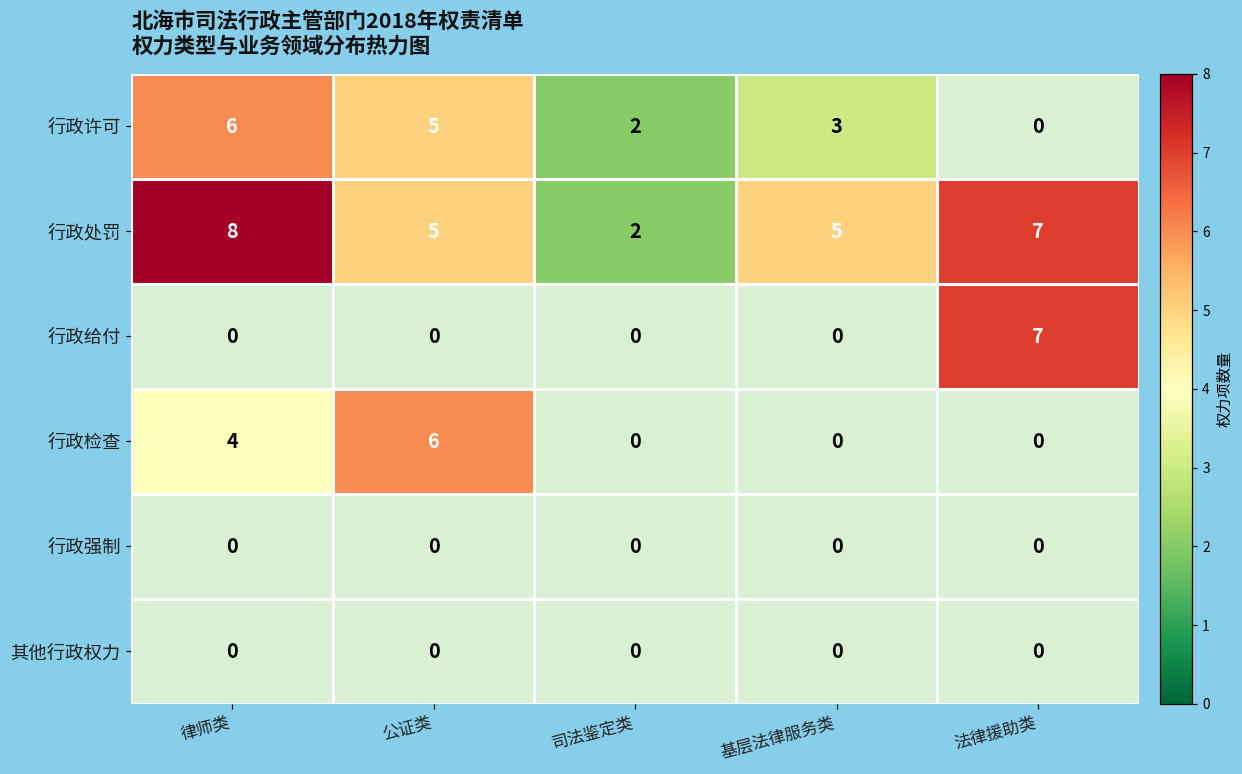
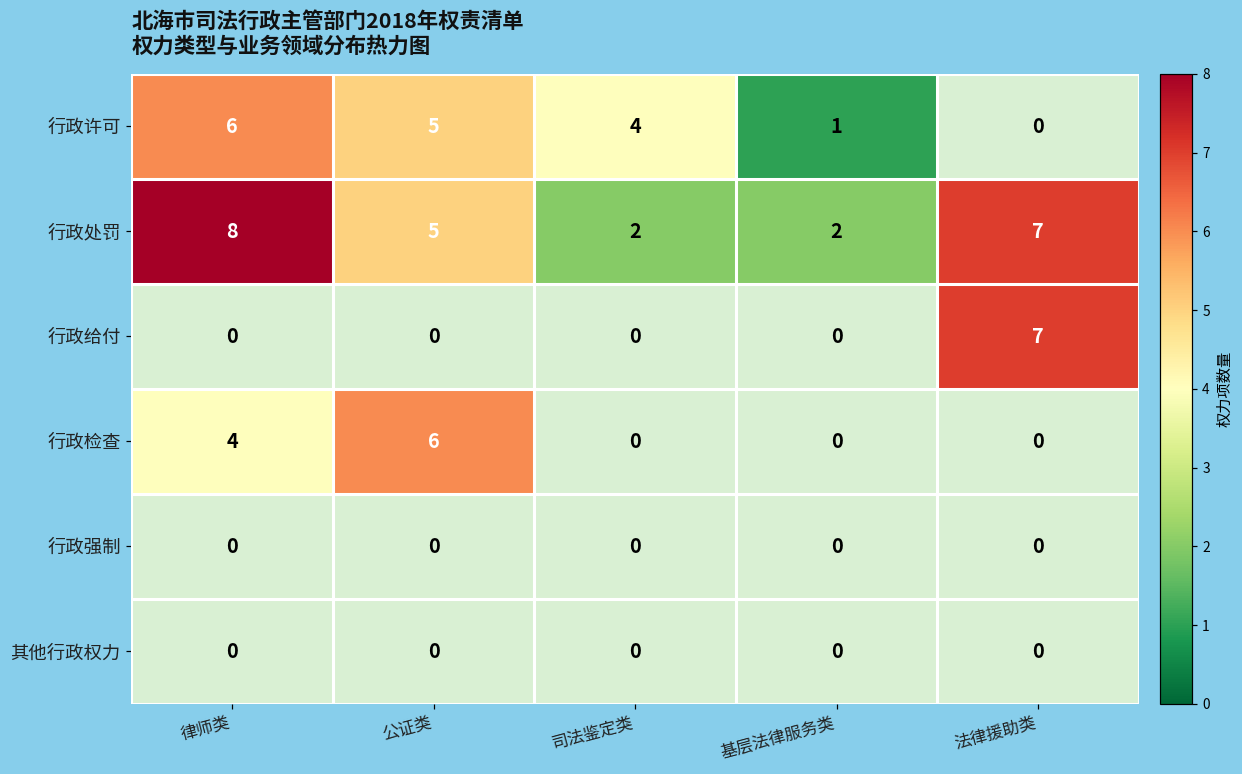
行政许可, 司法鉴定类: 2 -> 4
行政许可, 基层法律服务类: 3 -> 1
行政处罚, 基层法律服务类: 5 -> 2
